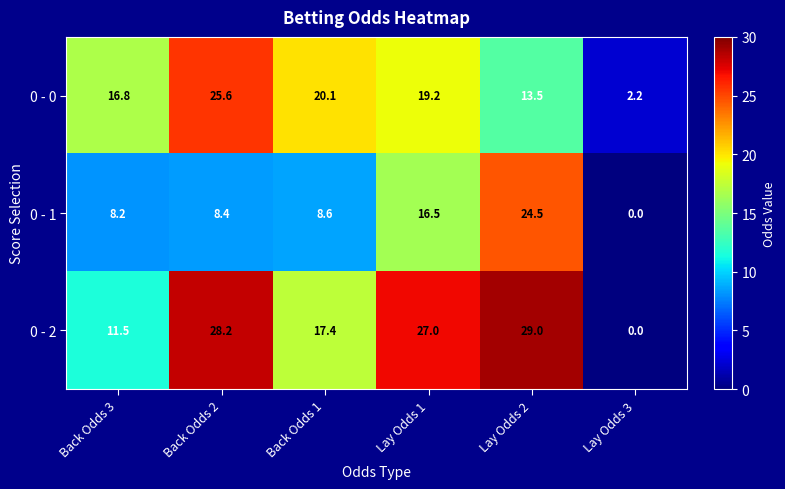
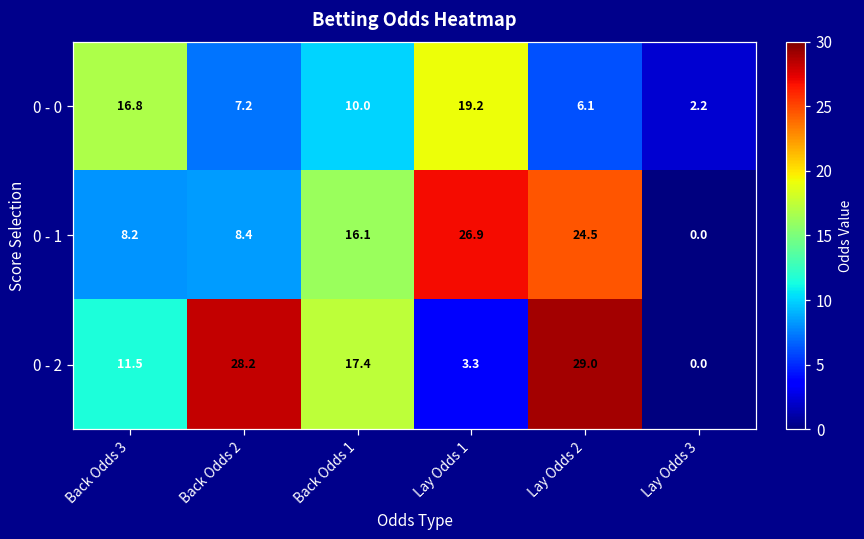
0 - 0, Back Odds 2: 25.6 -> 7.2
0 - 0, Back Odds 1: 20.1 -> 10.0
0 - 0, Lay Odds 2: 13.5 -> 6.1
0 - 1, Back Odds 1: 8.6 -> 16.1
0 - 1, Lay Odds 1: 16.5 -> 26.9
0 - 2, Lay Odds 1: 27.0 -> 3.3
